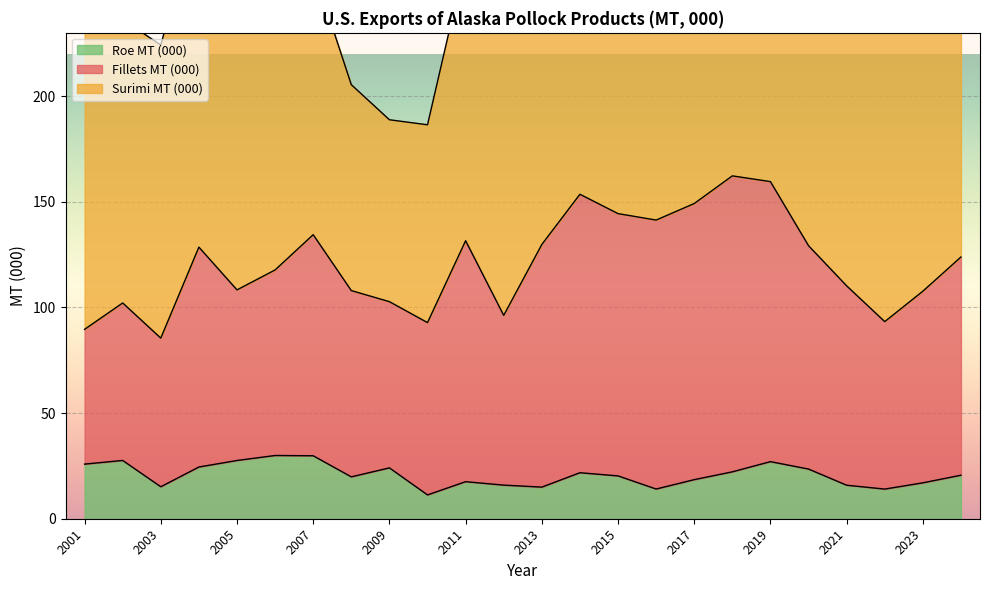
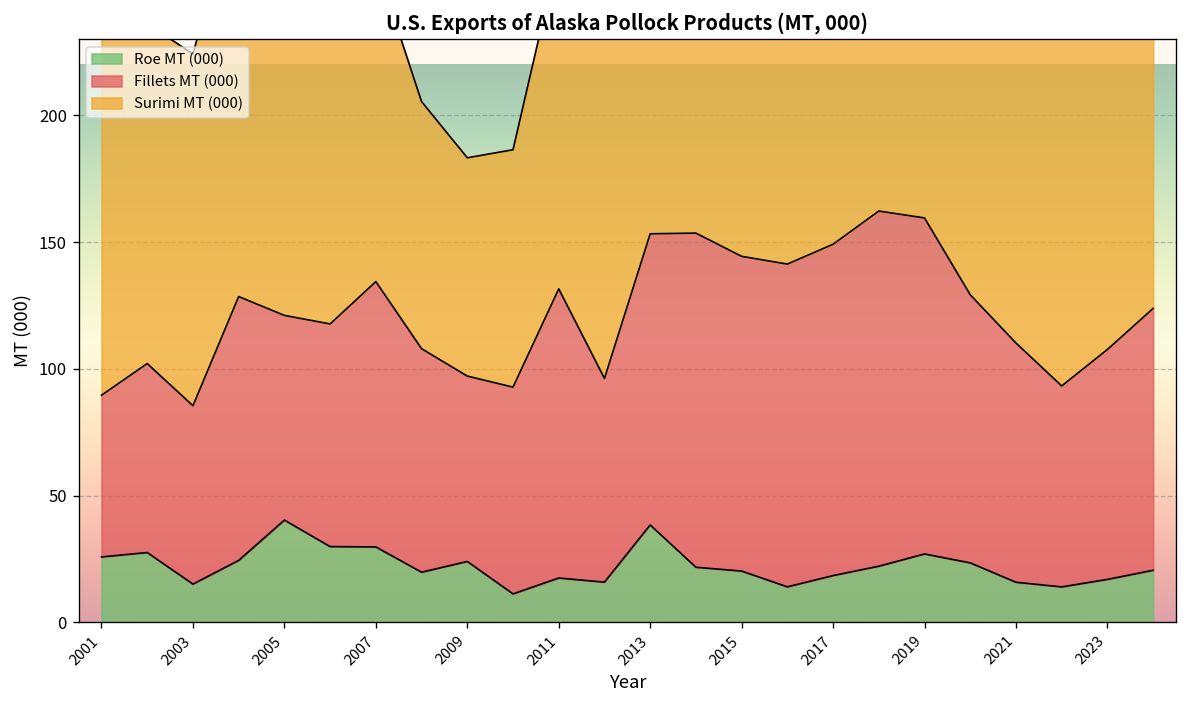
Roe MT (000), 2005: 28 -> 40
Fillets MT (000), 2009: 79 -> 73
Roe MT (000), 2013: 15 -> 38
